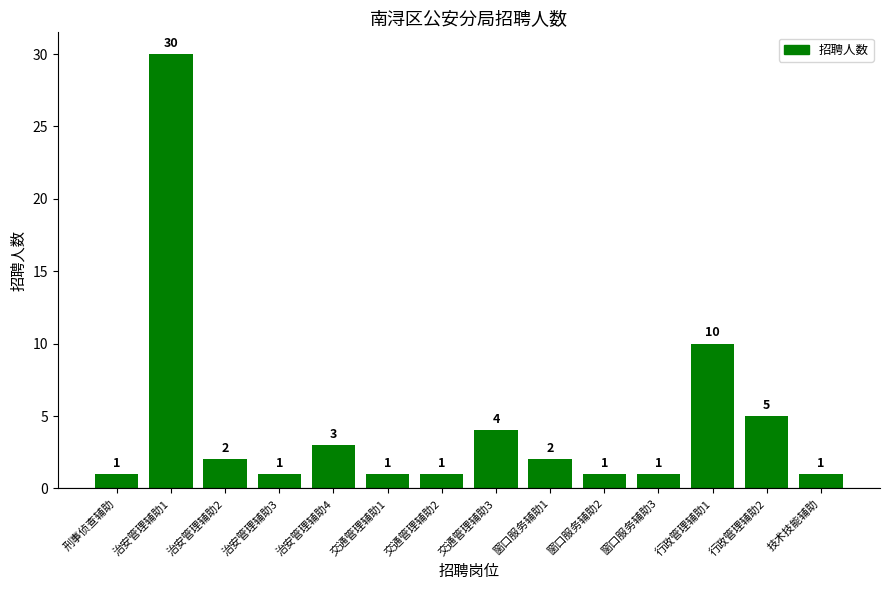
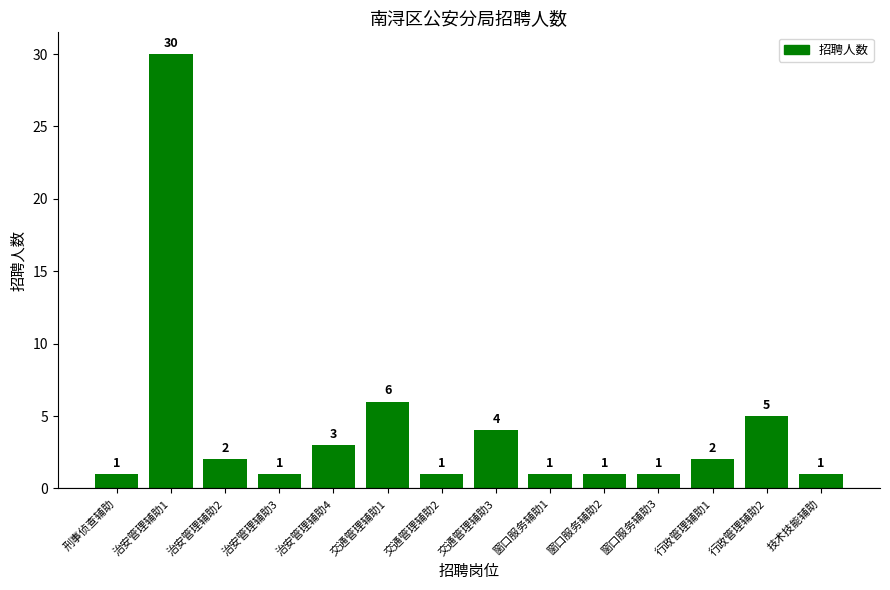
交通管理辅助1: 1 -> 6
窗口服务辅助1: 2 -> 1
行政管理辅助1: 10 -> 2
